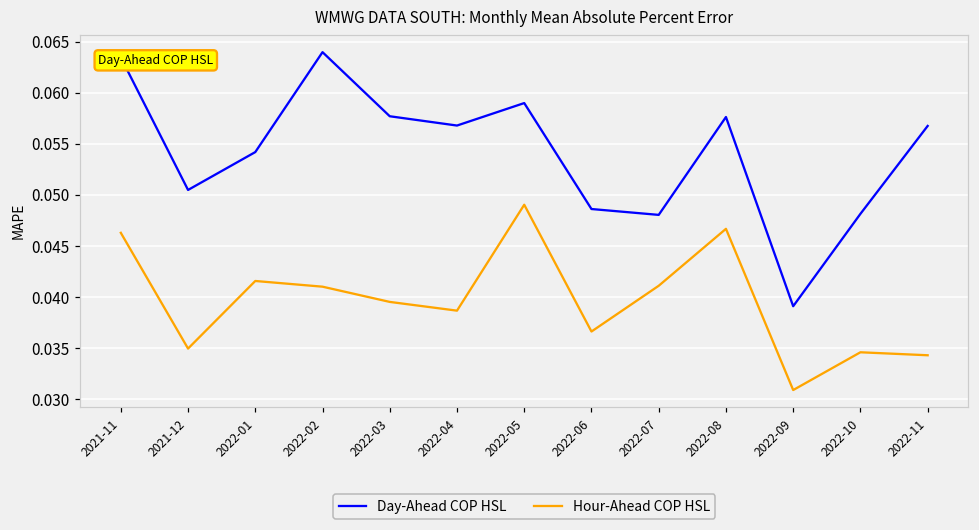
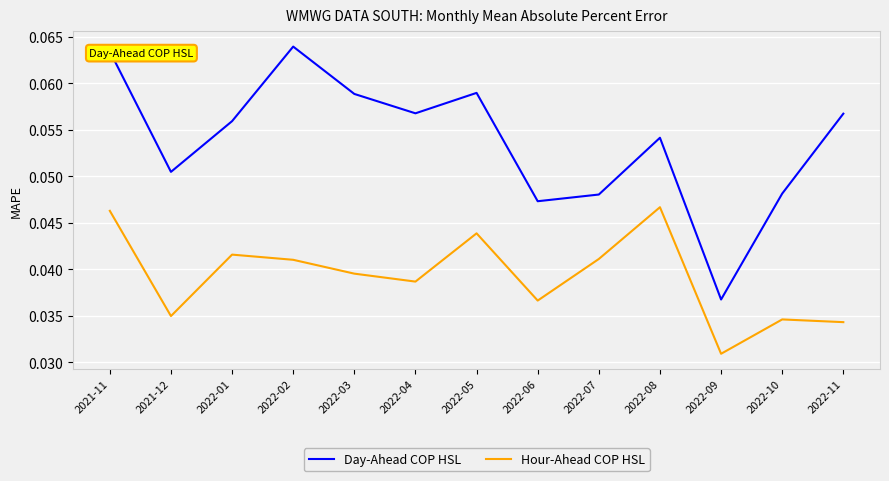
Day-Ahead COP HSL, 2022-01: 0.054 -> 0.056
Day-Ahead COP HSL, 2022-03: 0.058 -> 0.059
Hour-Ahead COP HSL, 2022-05: 0.049 -> 0.044
Day-Ahead COP HSL, 2022-06: 0.049 -> 0.047
Day-Ahead COP HSL, 2022-08: 0.058 -> 0.054
Day-Ahead COP HSL, 2022-09: 0.039 -> 0.037
